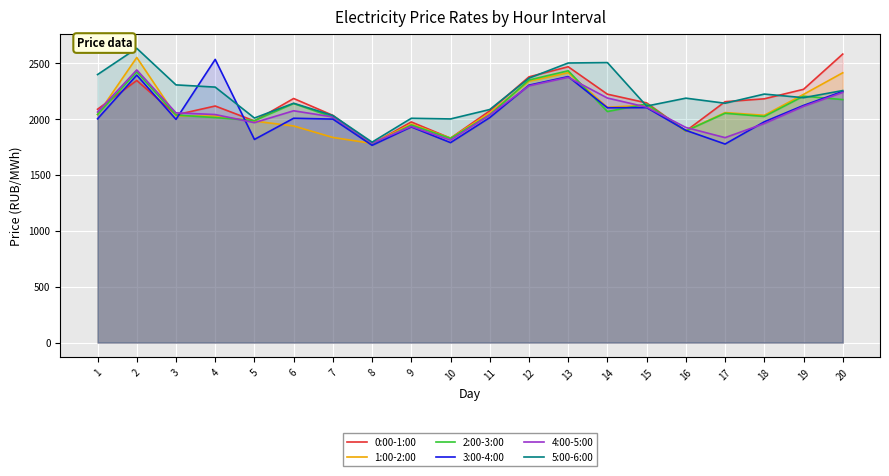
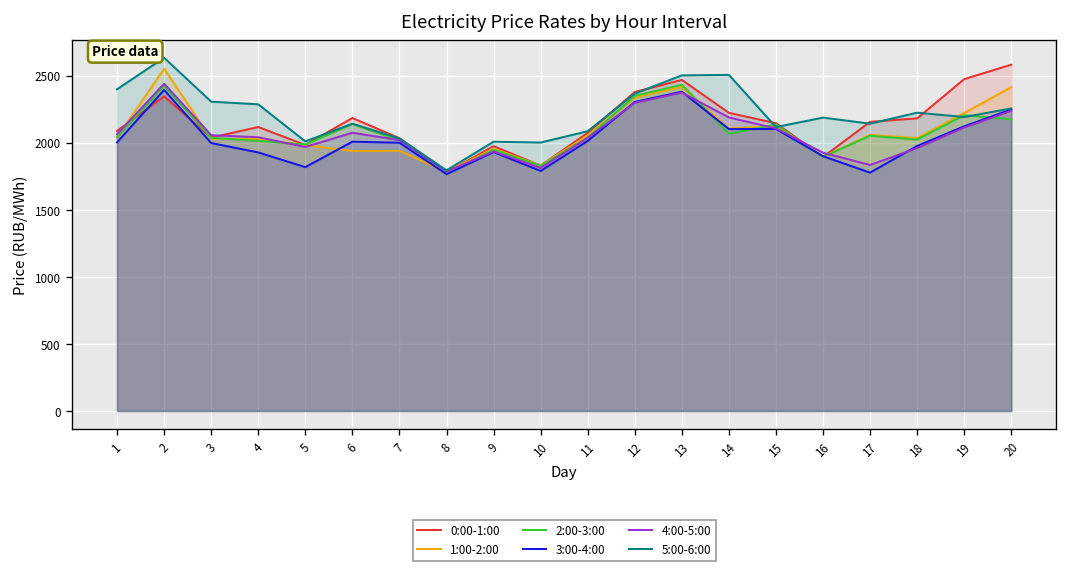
3:00-4:00, 4: 2530 -> 1930
1:00-2:00, 7: 1840 -> 1940
0:00-1:00, 19: 2270 -> 2470
